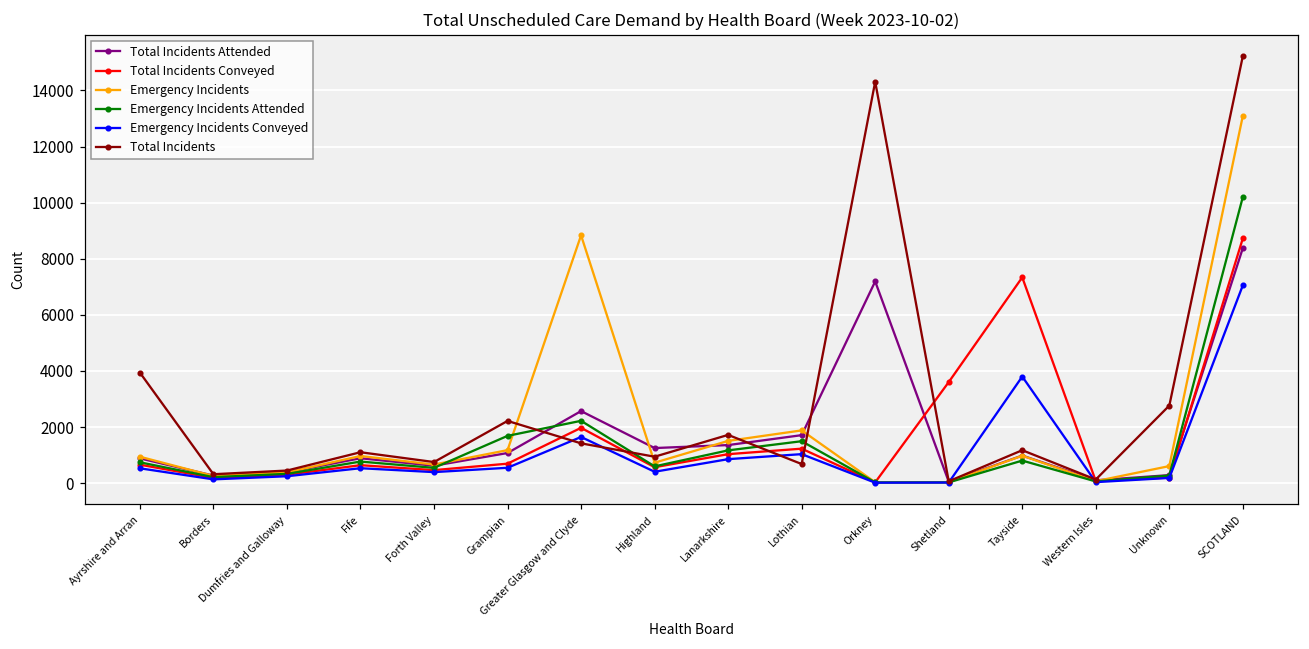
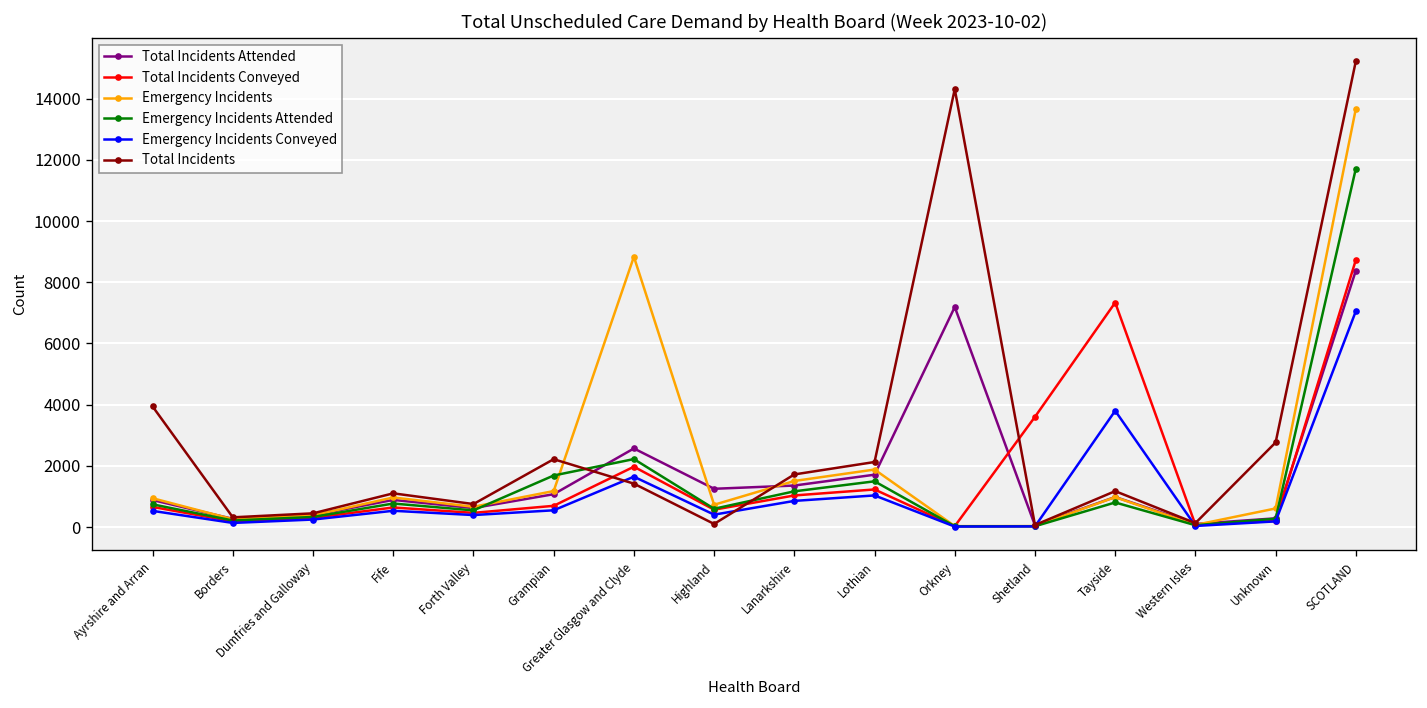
Total Incidents, Highland: 900 -> 100
Total Incidents, Lothian: 700 -> 2100
Emergency Incidents, SCOTLAND: 13100 -> 13700
Emergency Incidents Attended, SCOTLAND: 10200 -> 11700
